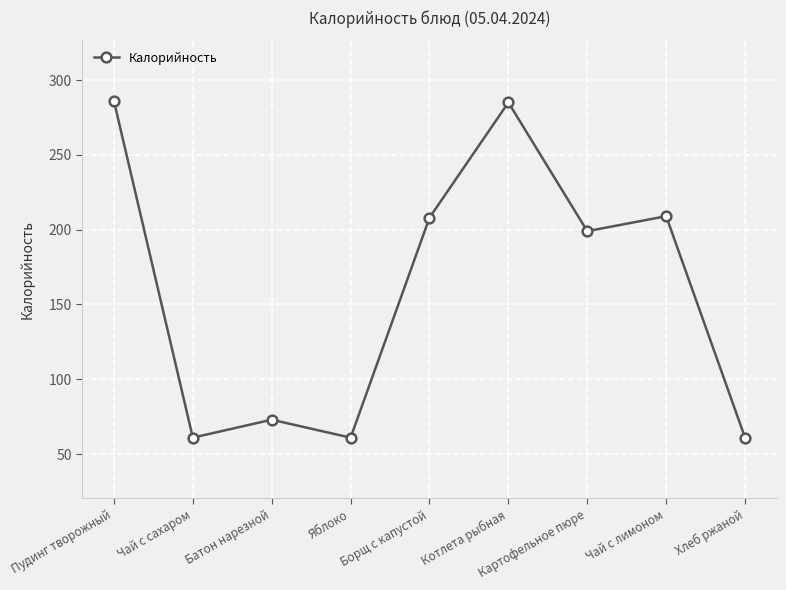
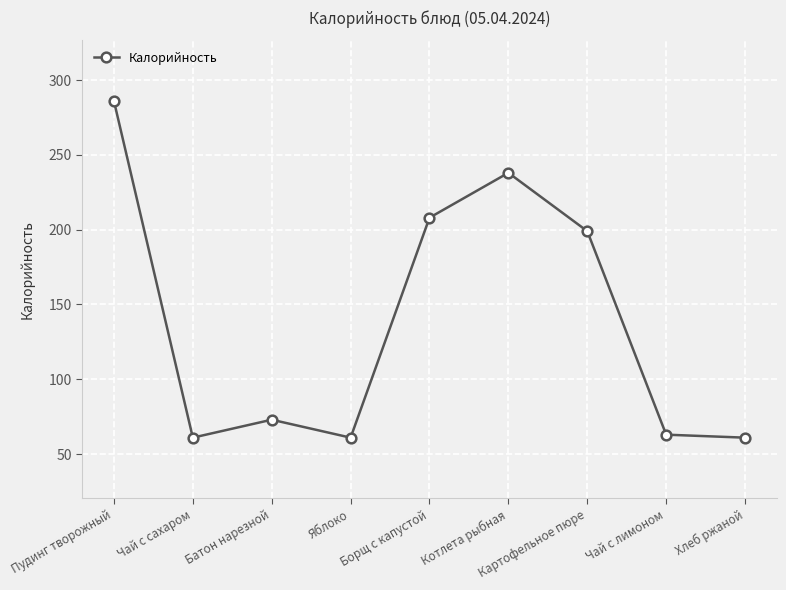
Котлета рыбная: 285 -> 238
Чай с лимоном: 209 -> 63
